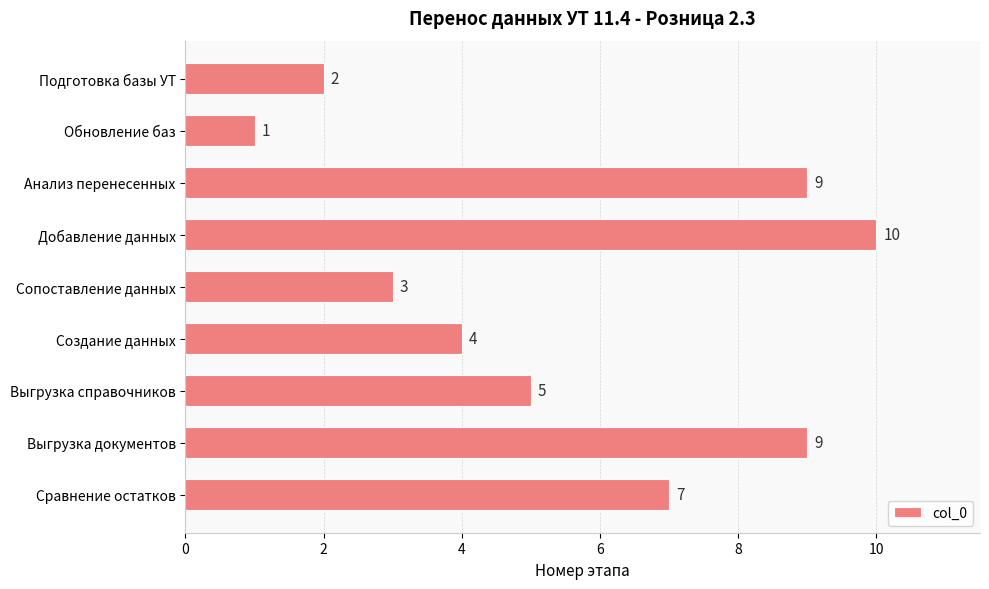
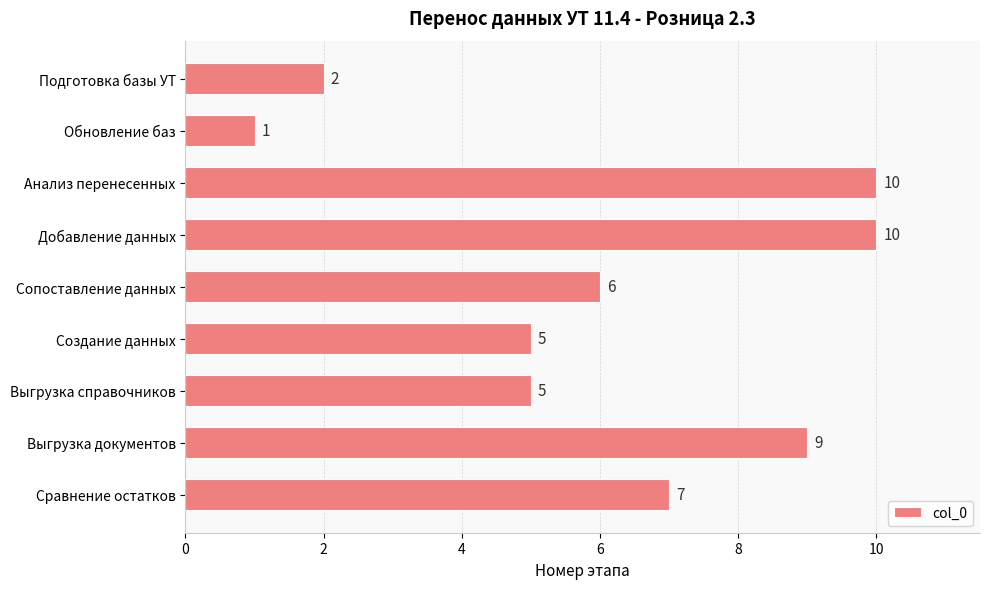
Анализ перенесенных: 9 -> 10
Сопоставление данных: 3 -> 6
Создание данных: 4 -> 5
